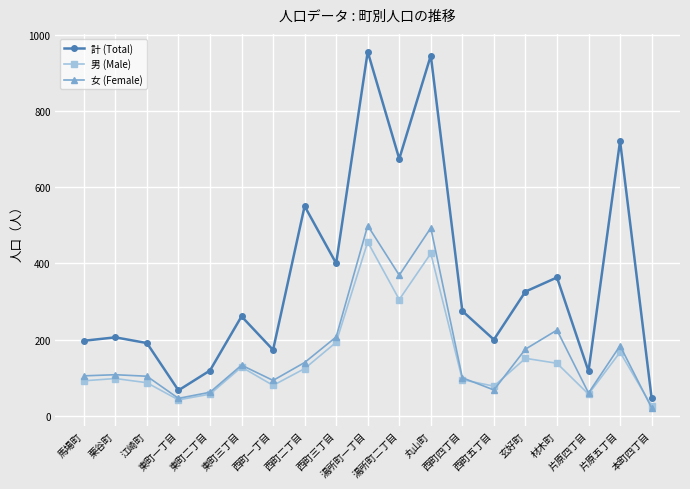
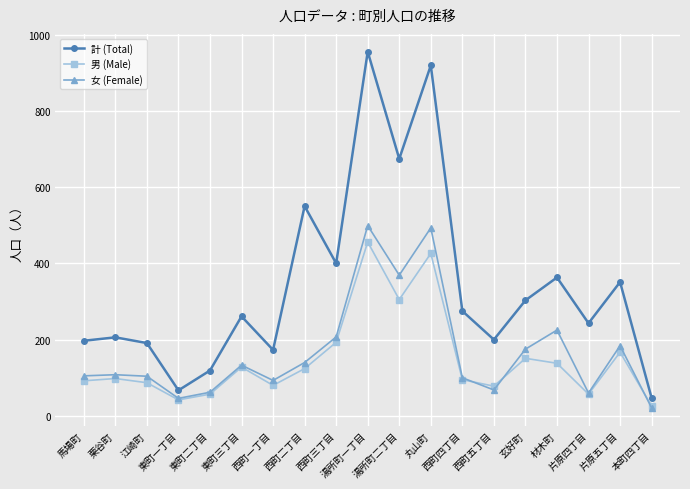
計 (Total), 丸山町: 950 -> 920
計 (Total), 玄好町: 330 -> 300
計 (Total), 片原四丁目: 120 -> 240
計 (Total), 片原五丁目: 720 -> 350
